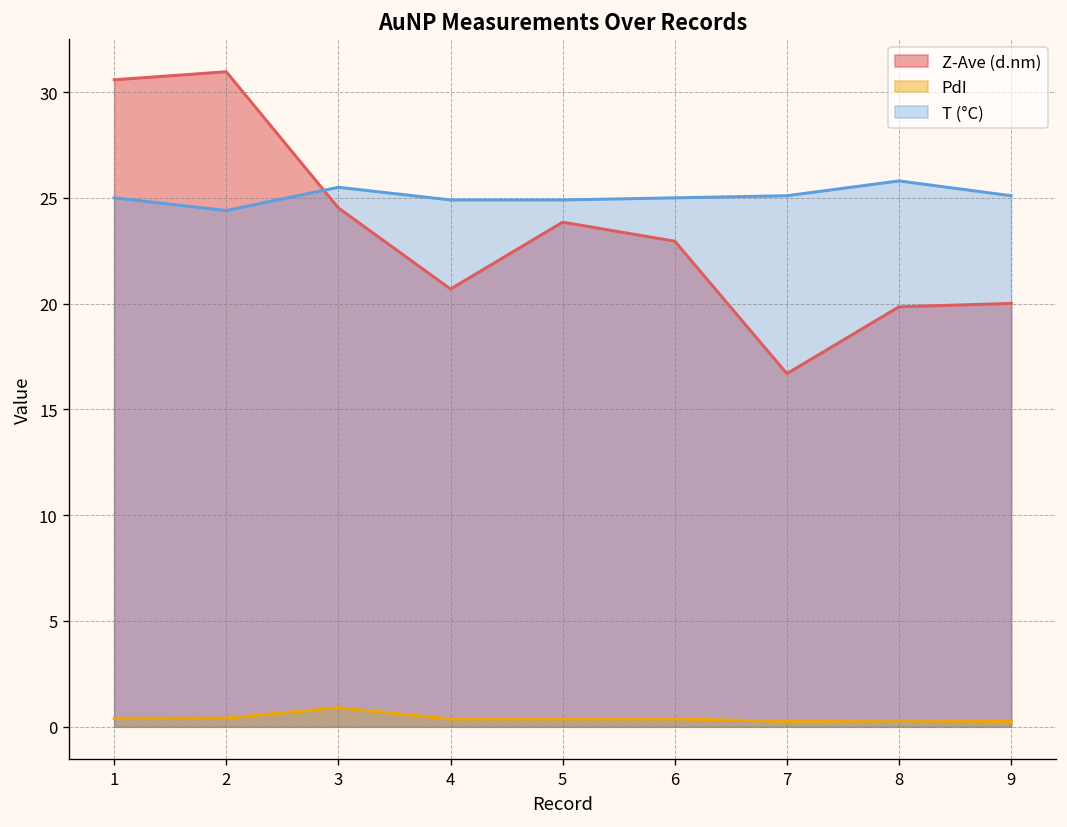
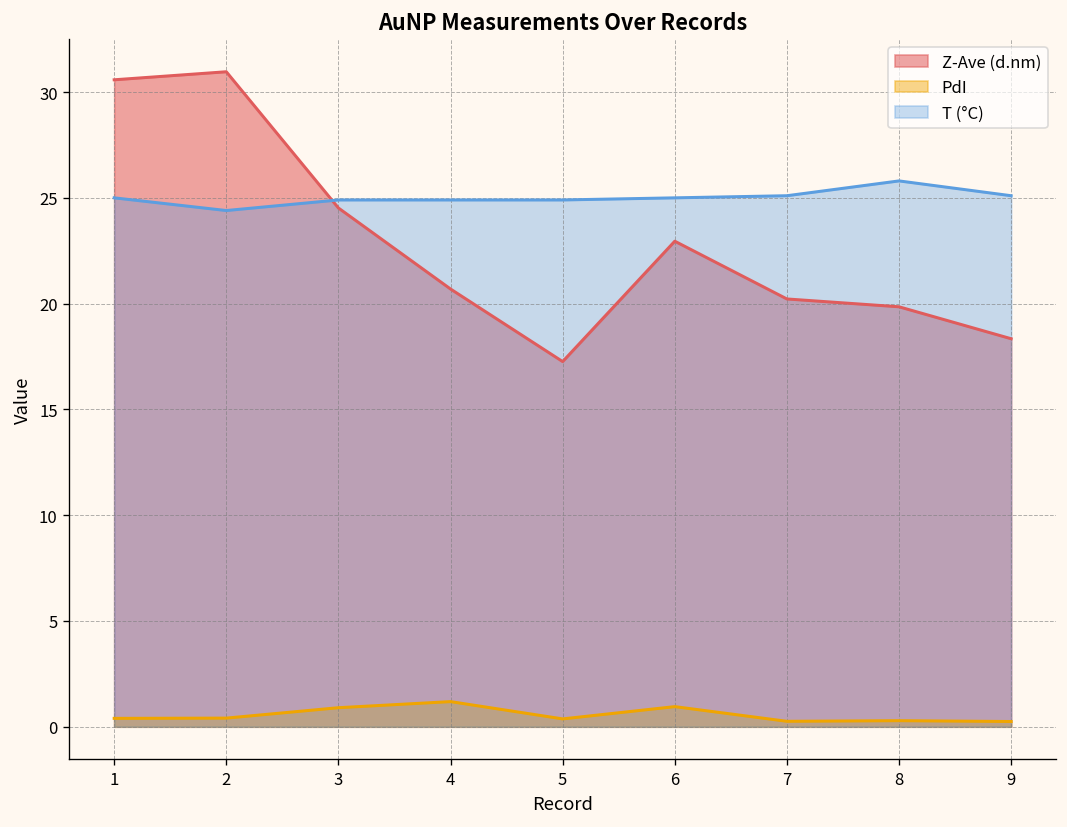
T (°C), 3: 25.5 -> 24.9
PdI, 4: 0.4 -> 1.2
Z-Ave (d.nm), 5: 23.9 -> 17.3
PdI, 6: 0.4 -> 1.0
Z-Ave (d.nm), 7: 16.7 -> 20.2
Z-Ave (d.nm), 9: 20.0 -> 18.3
